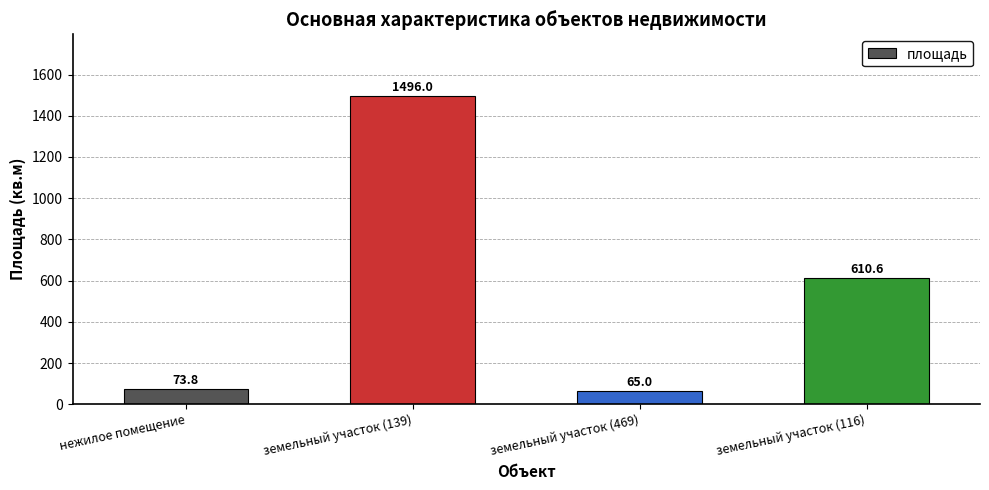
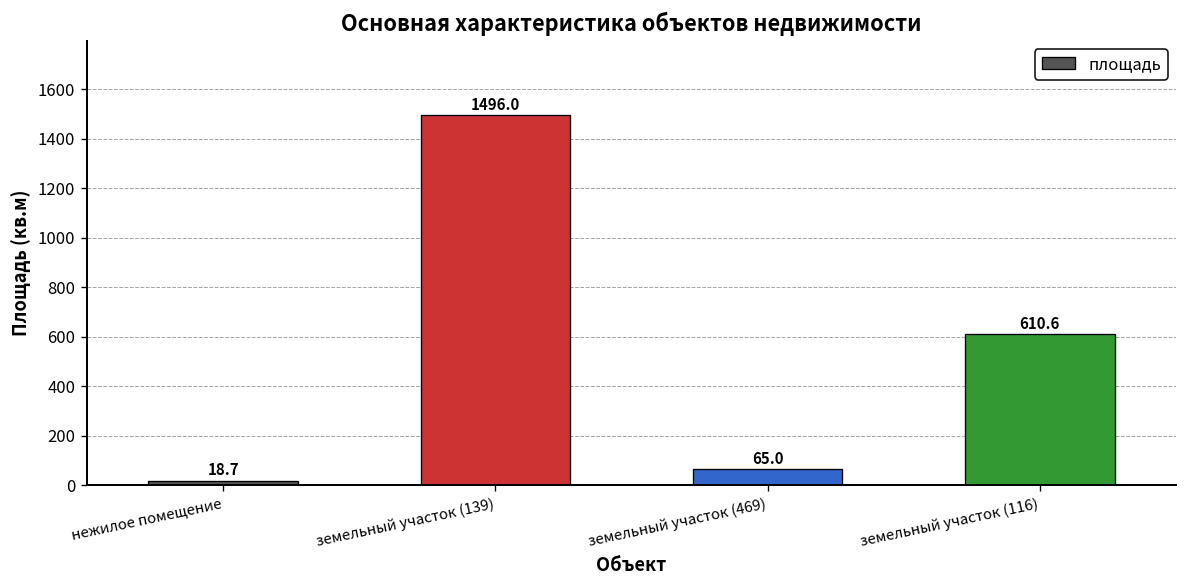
нежилое помещение: 73.8 -> 18.7
